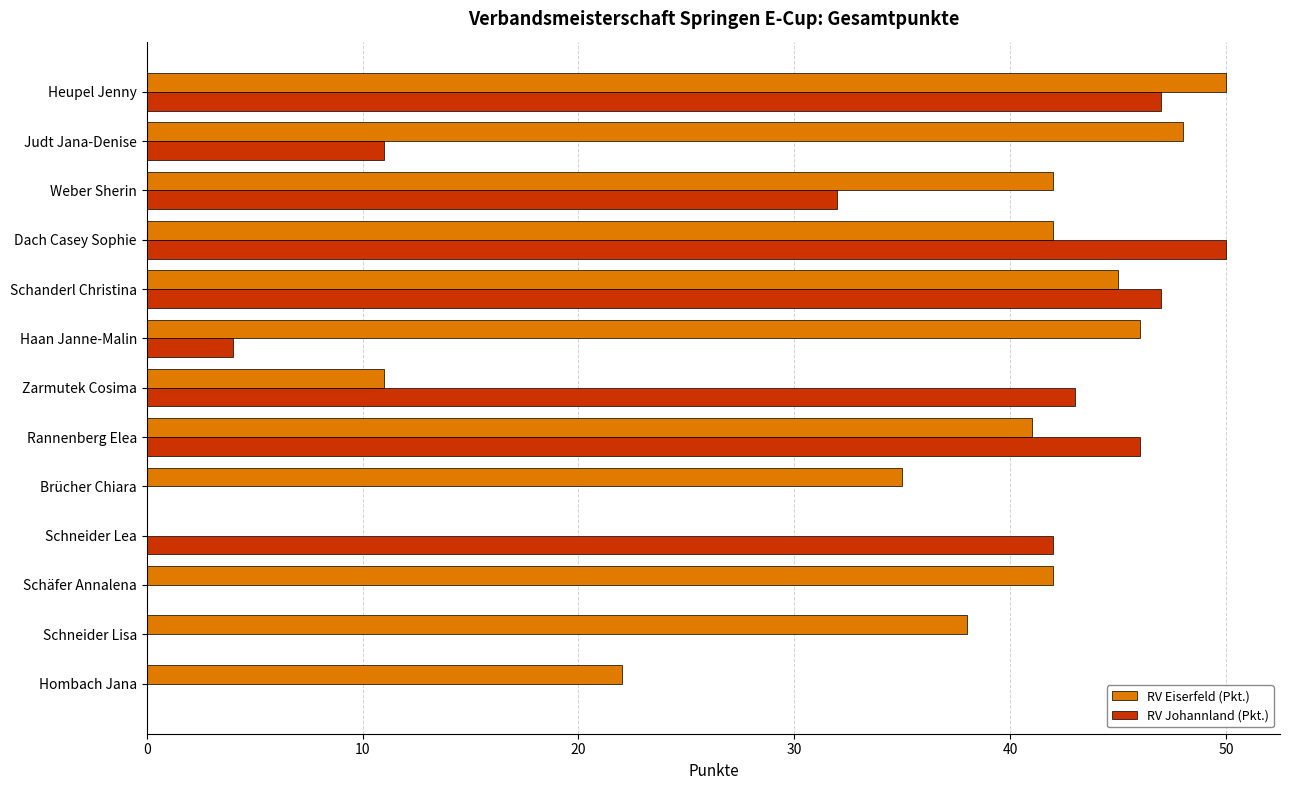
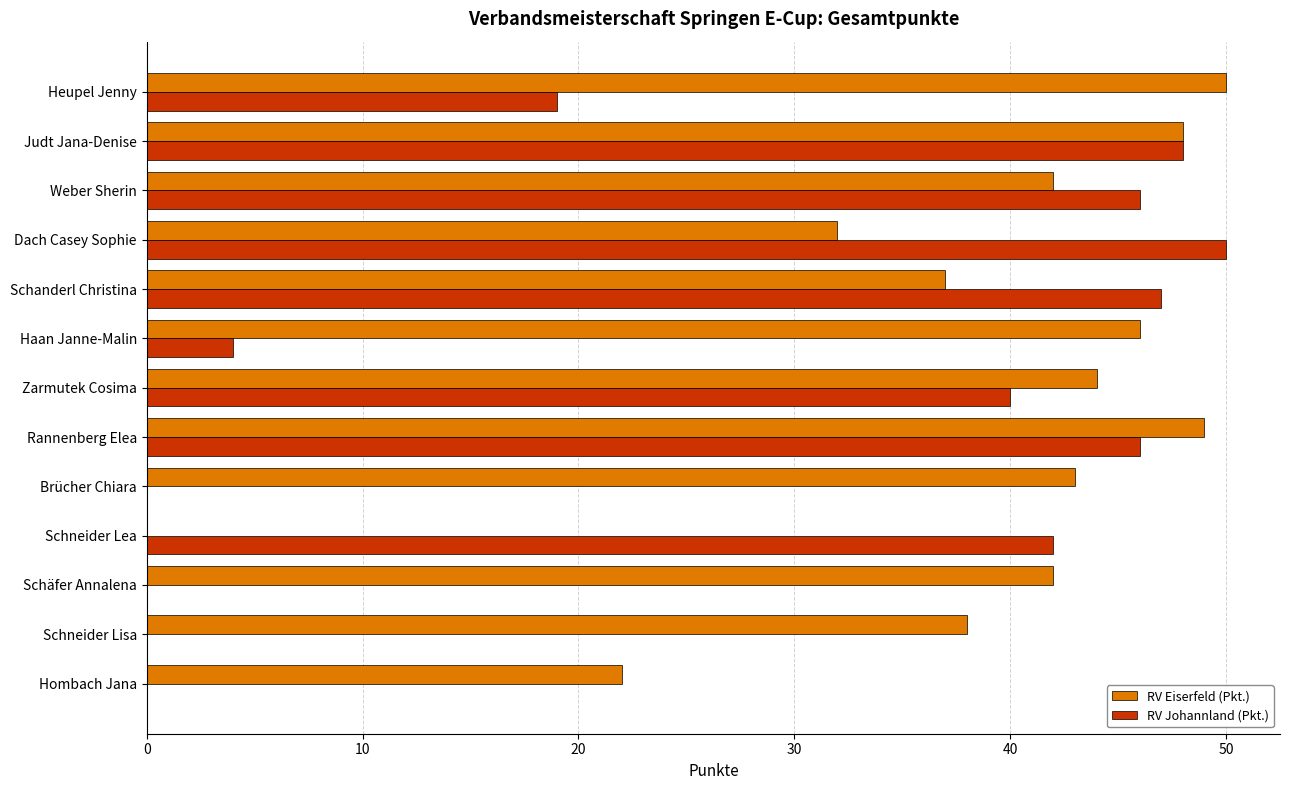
RV Johannland (Pkt.), Heupel Jenny: 47 -> 19
RV Johannland (Pkt.), Judt Jana-Denise: 11 -> 48
RV Johannland (Pkt.), Weber Sherin: 32 -> 46
RV Eiserfeld (Pkt.), Dach Casey Sophie: 42 -> 32
RV Eiserfeld (Pkt.), Schanderl Christina: 45 -> 37
RV Eiserfeld (Pkt.), Zarmutek Cosima: 11 -> 44
RV Johannland (Pkt.), Zarmutek Cosima: 43 -> 40
RV Eiserfeld (Pkt.), Rannenberg Elea: 41 -> 49
RV Eiserfeld (Pkt.), Brücher Chiara: 35 -> 43
